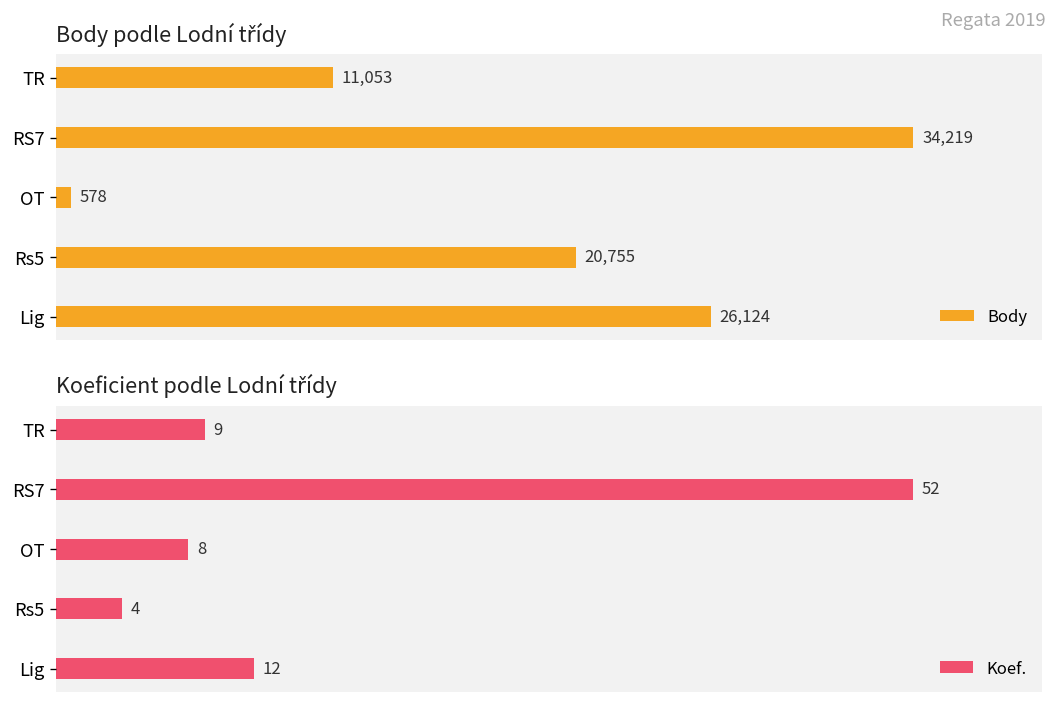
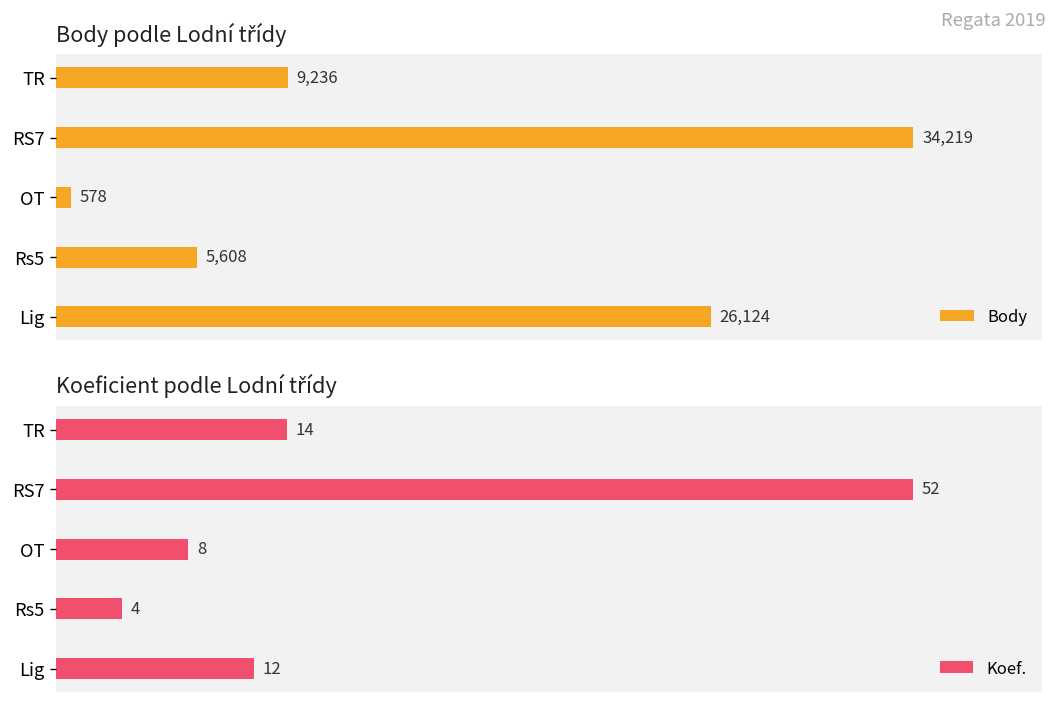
Body podle Lodní třídy, TR: 11,053 -> 9,236
Body podle Lodní třídy, Rs5: 20,755 -> 5,608
Koeficient podle Lodní třídy, TR: 9 -> 14
